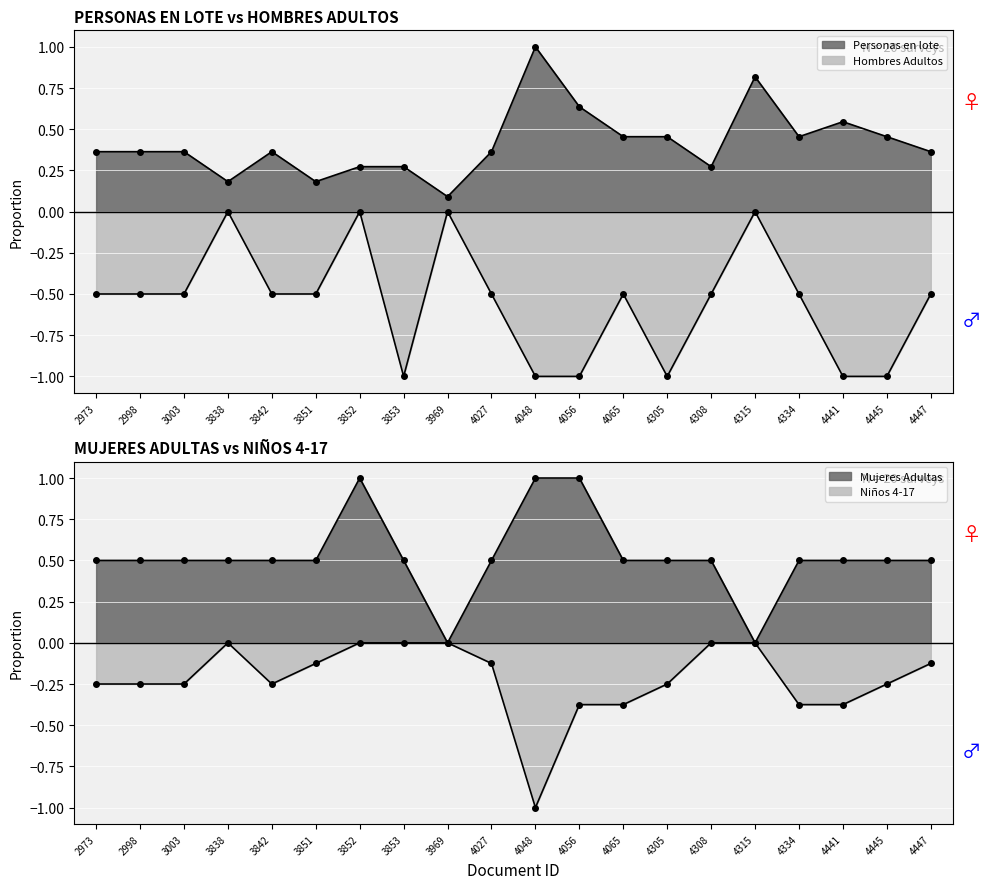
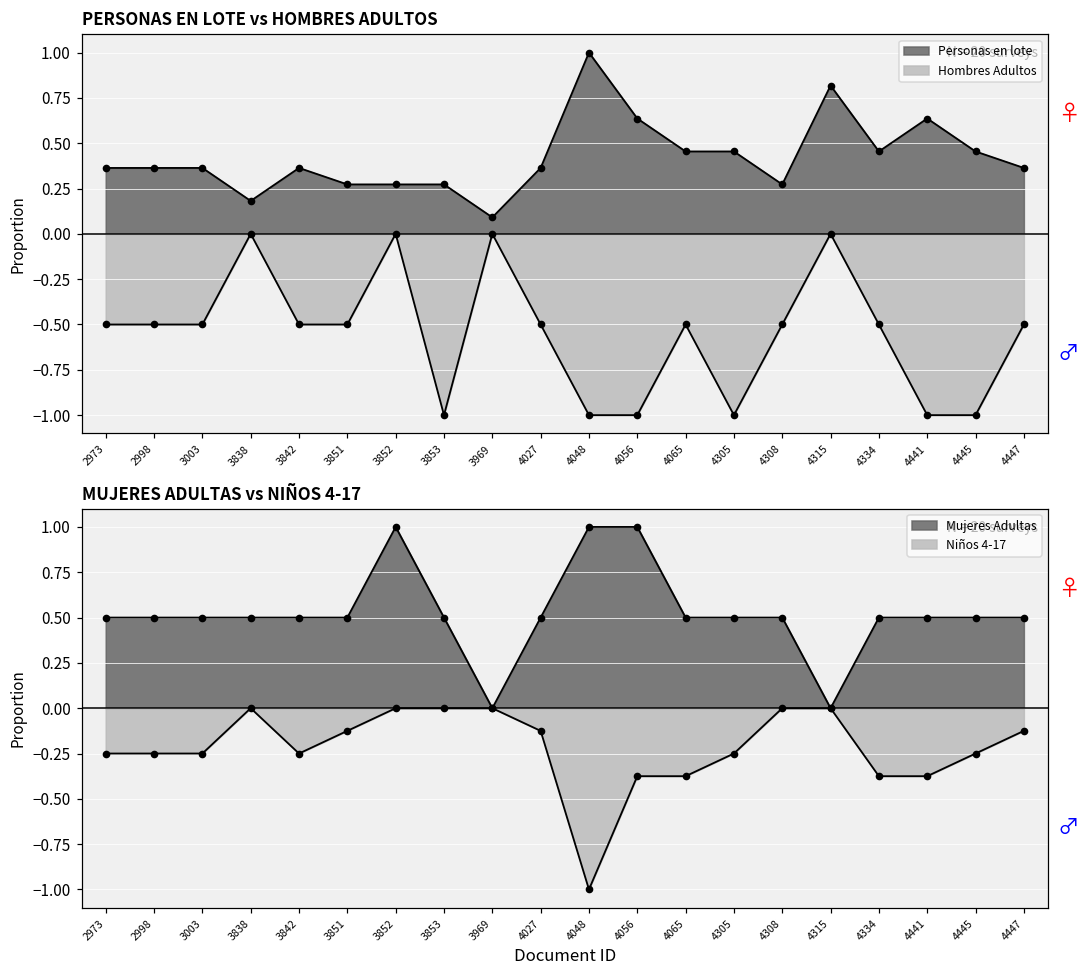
PERSONAS EN LOTE vs HOMBRES ADULTOS, Personas en lote, 3851: 0.18 -> 0.27
PERSONAS EN LOTE vs HOMBRES ADULTOS, Personas en lote, 4441: 0.55 -> 0.64
